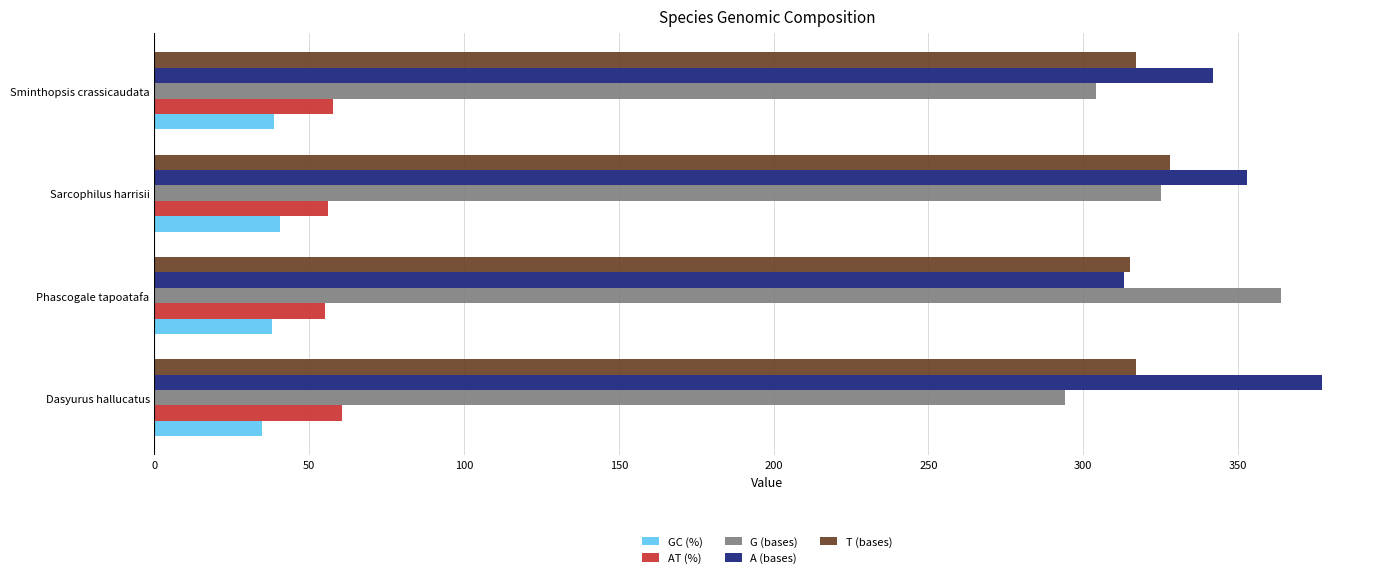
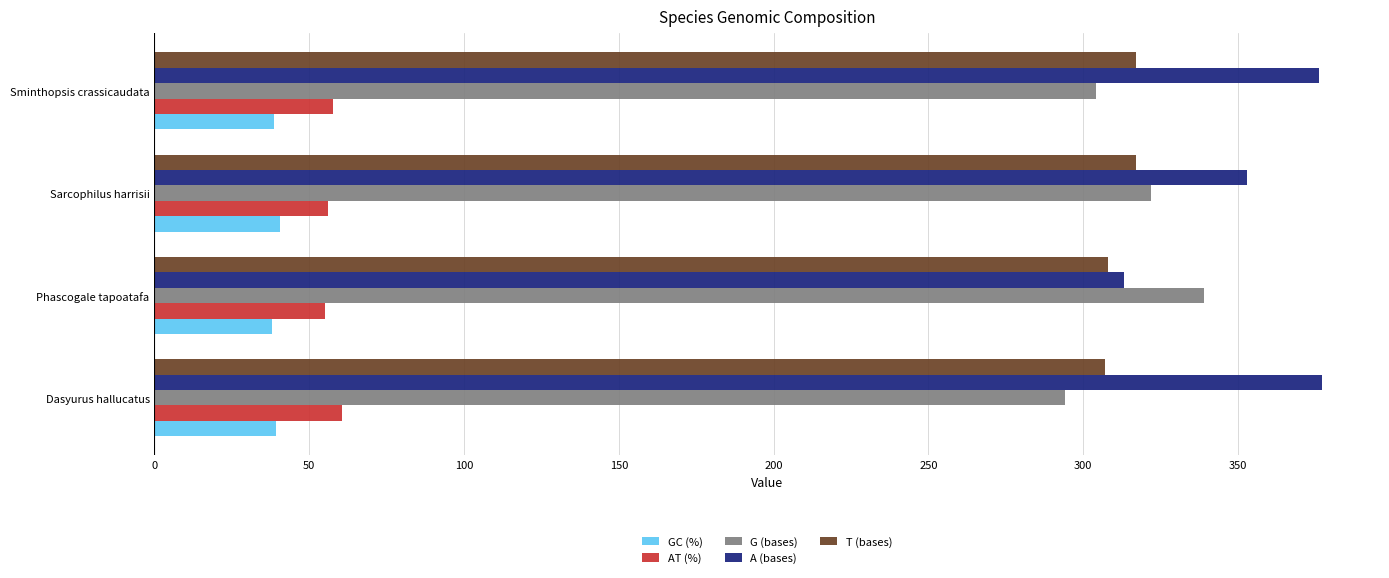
A (bases), Sminthopsis crassicaudata: 342 -> 376
T (bases), Sarcophilus harrisii: 328 -> 317
G (bases), Sarcophilus harrisii: 325 -> 322
T (bases), Phascogale tapoatafa: 315 -> 308
G (bases), Phascogale tapoatafa: 364 -> 339
T (bases), Dasyurus hallucatus: 317 -> 307
GC (%), Dasyurus hallucatus: 35 -> 39
